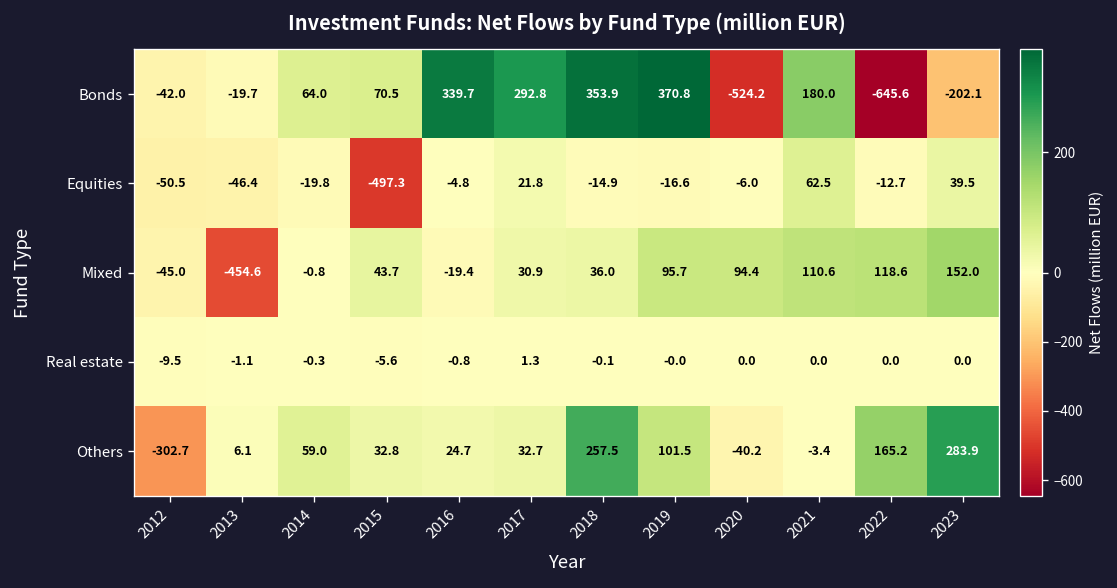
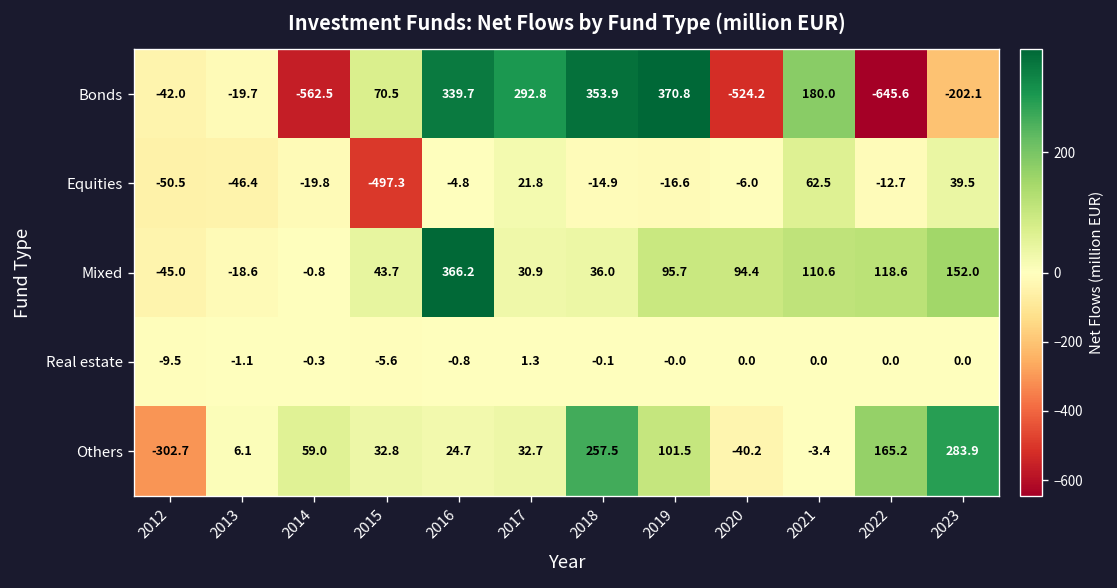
Bonds, 2014: 64.0 -> -562.5
Mixed, 2013: -454.6 -> -18.6
Mixed, 2016: -19.4 -> 366.2
